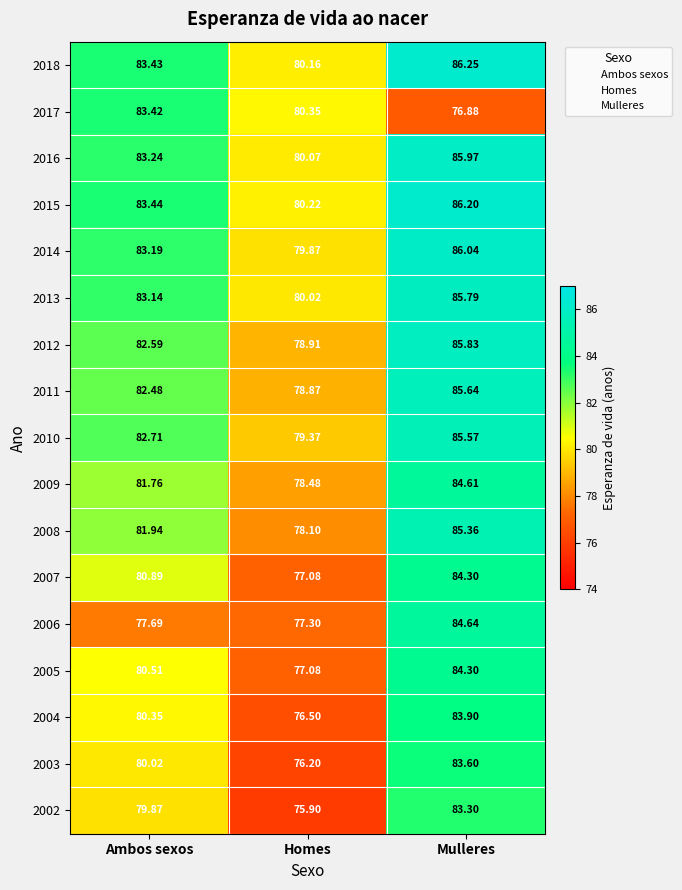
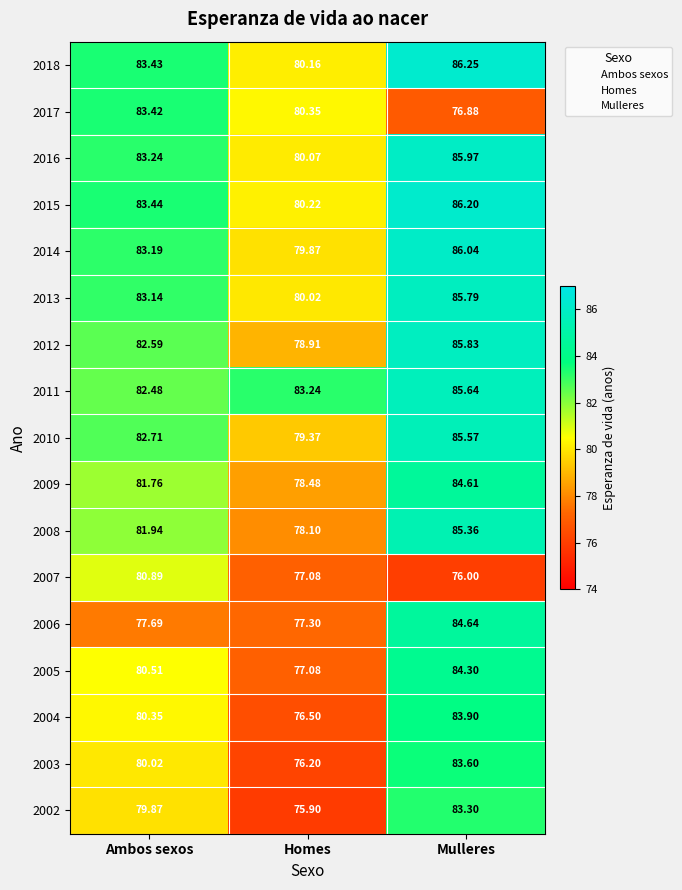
2011, Homes: 78.87 -> 83.24
2007, Mulleres: 84.30 -> 76.00
